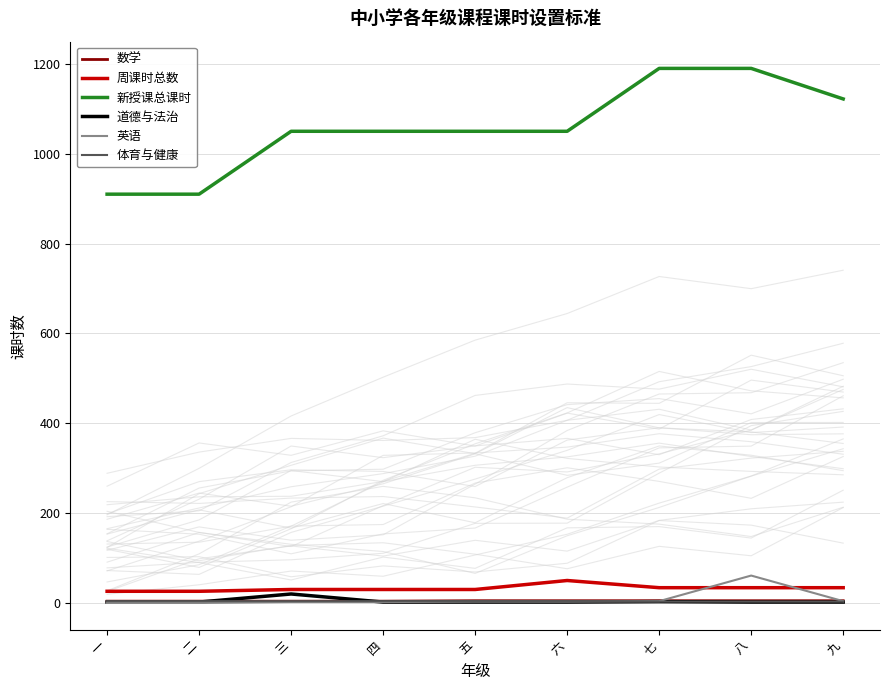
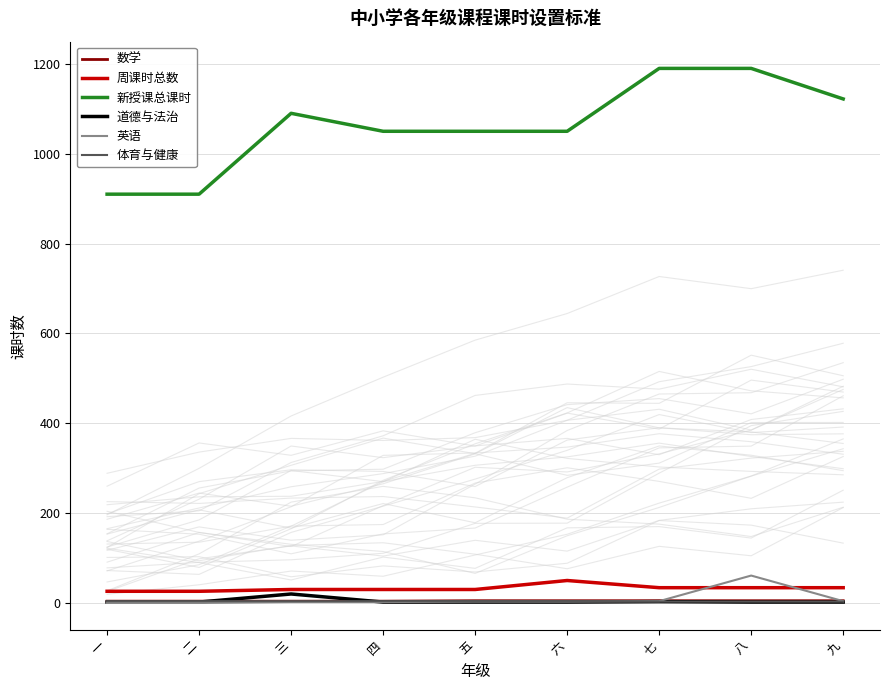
新授课总课时, 三: 1050 -> 1090
